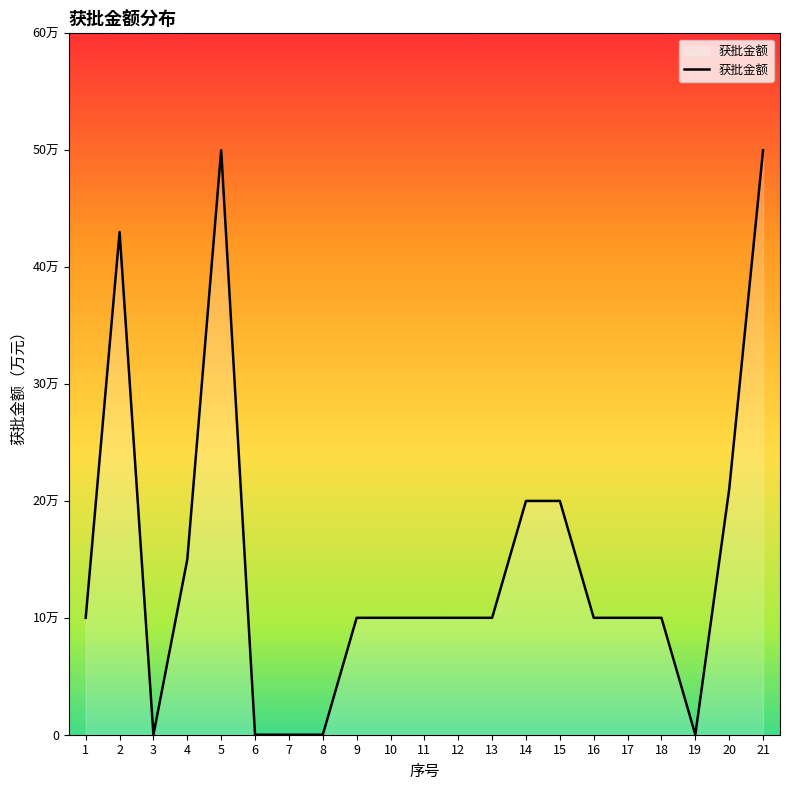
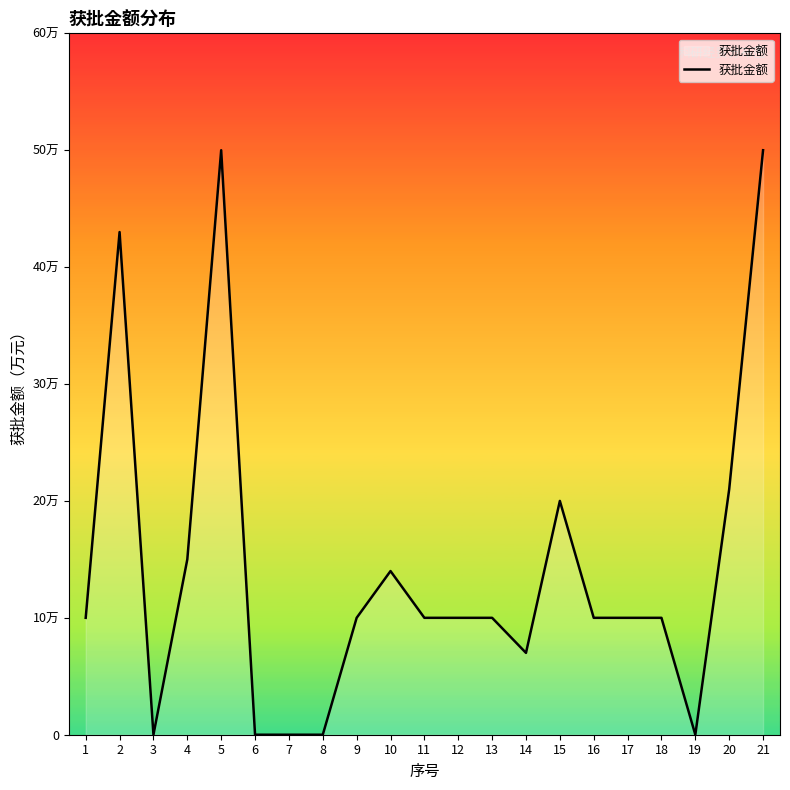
10: 10万 -> 14万
14: 20万 -> 7万
